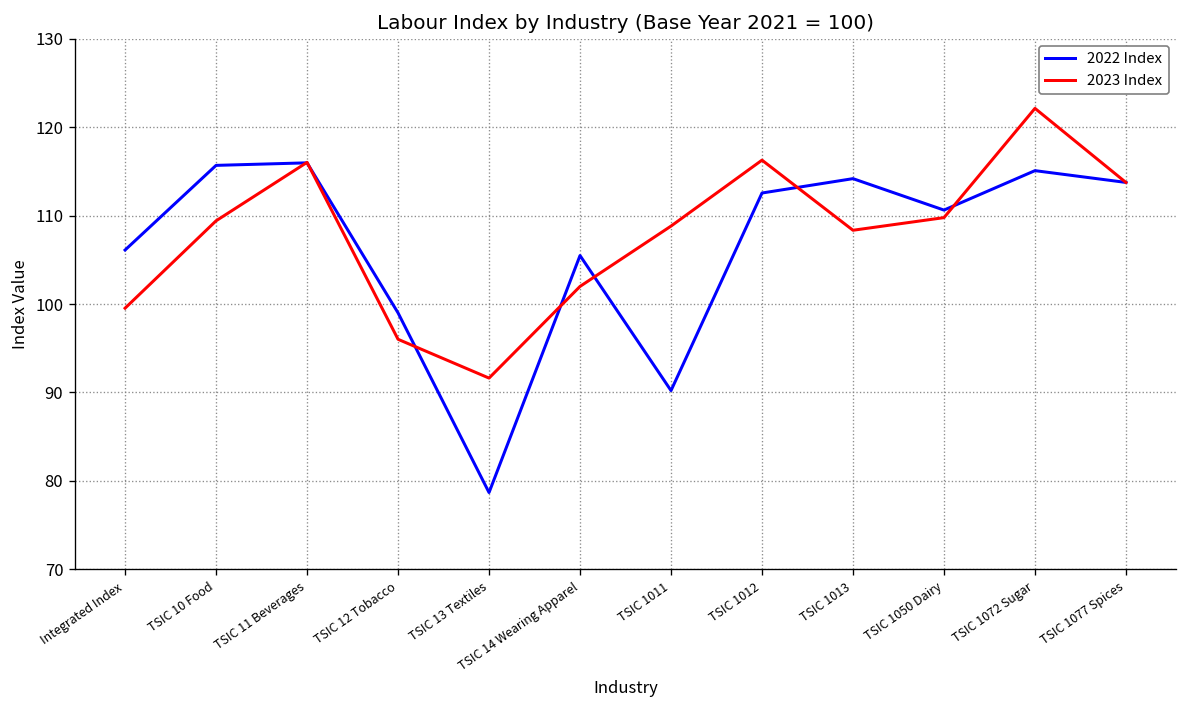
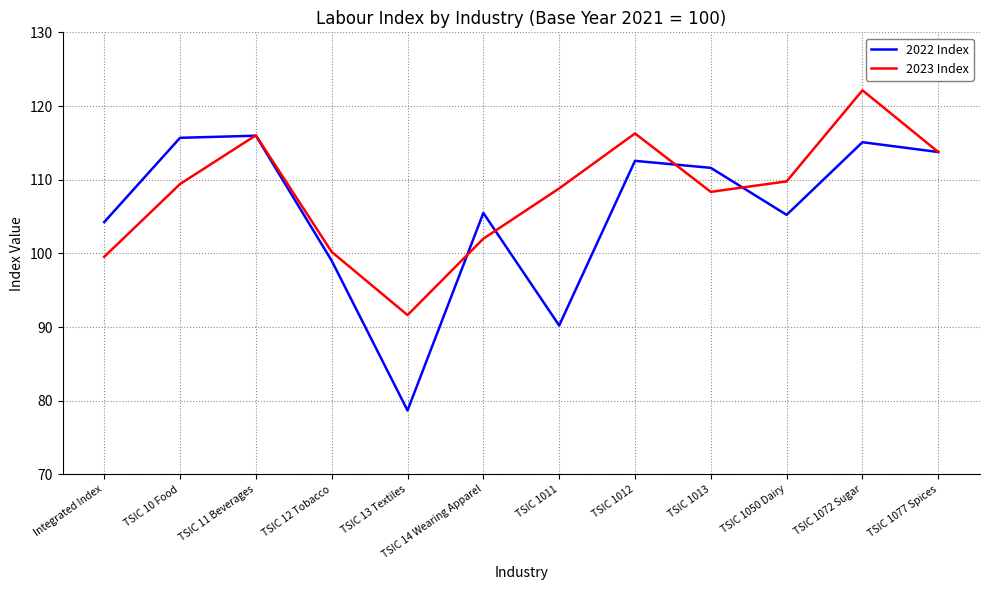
2022 Index, Integrated Index: 106 -> 104
2023 Index, TSIC 12 Tobacco: 96 -> 100
2022 Index, TSIC 1013: 114 -> 112
2022 Index, TSIC 1050 Dairy: 111 -> 105
